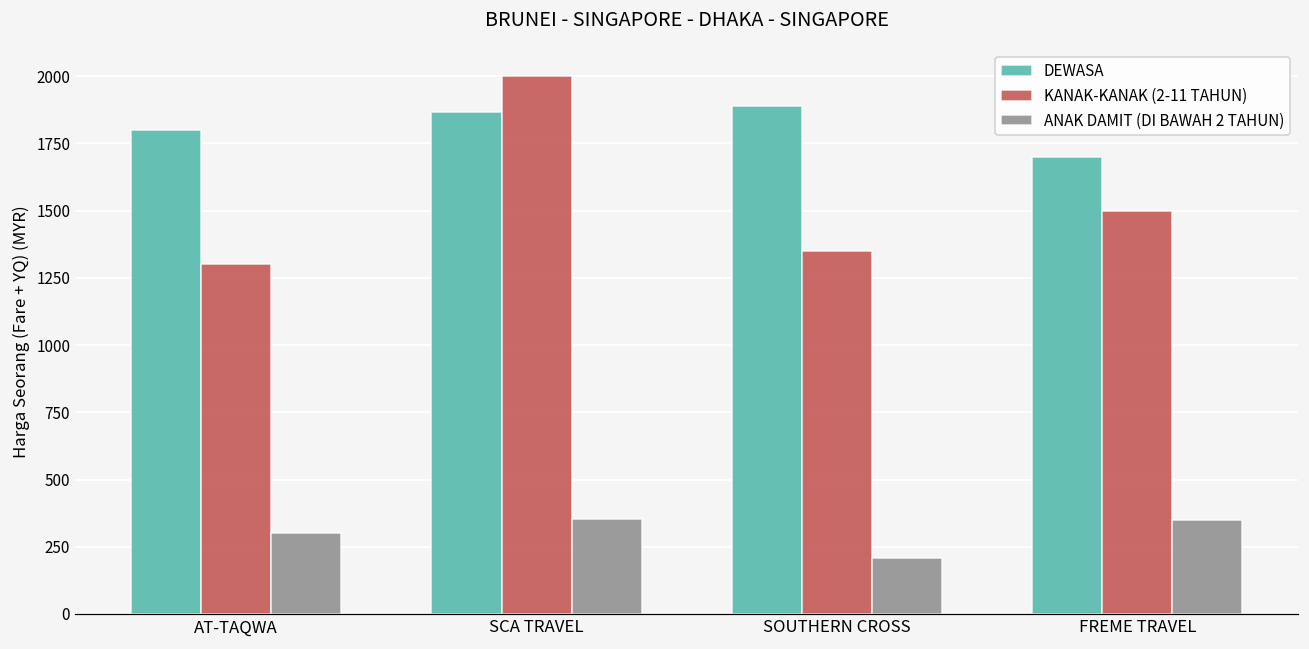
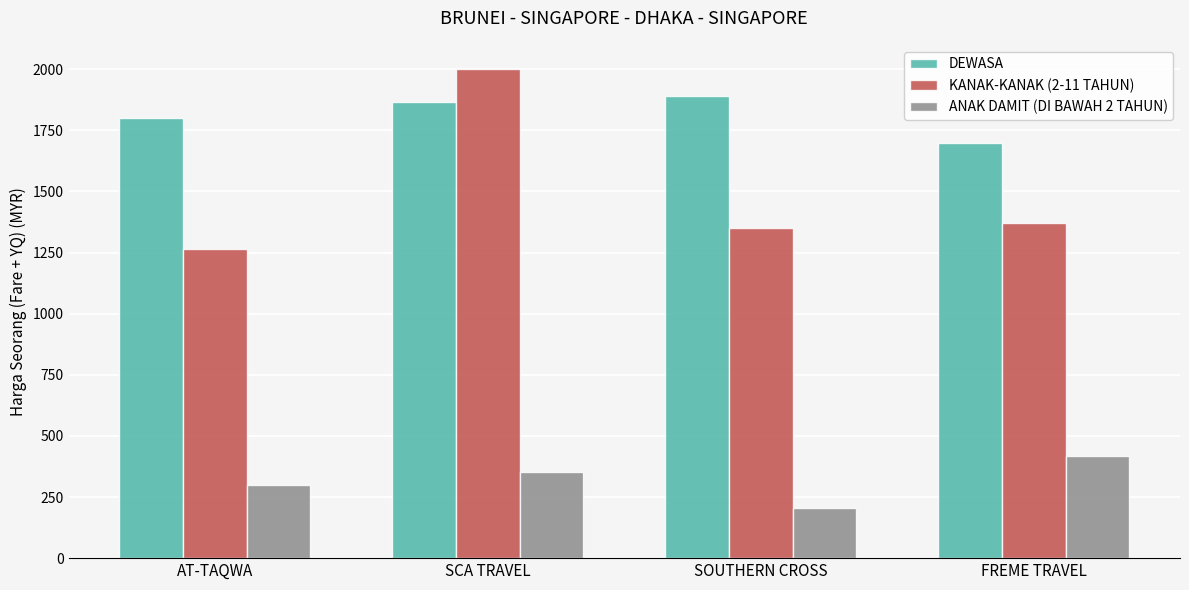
KANAK-KANAK (2-11 TAHUN), AT-TAQWA: 1300 -> 1260
KANAK-KANAK (2-11 TAHUN), FREME TRAVEL: 1500 -> 1370
ANAK DAMIT (DI BAWAH 2 TAHUN), FREME TRAVEL: 350 -> 420
